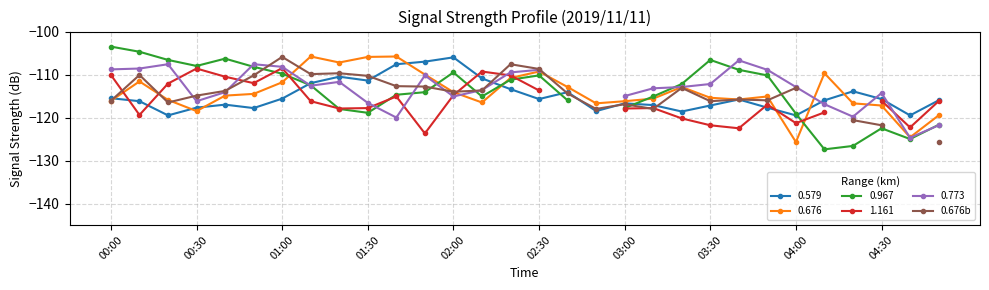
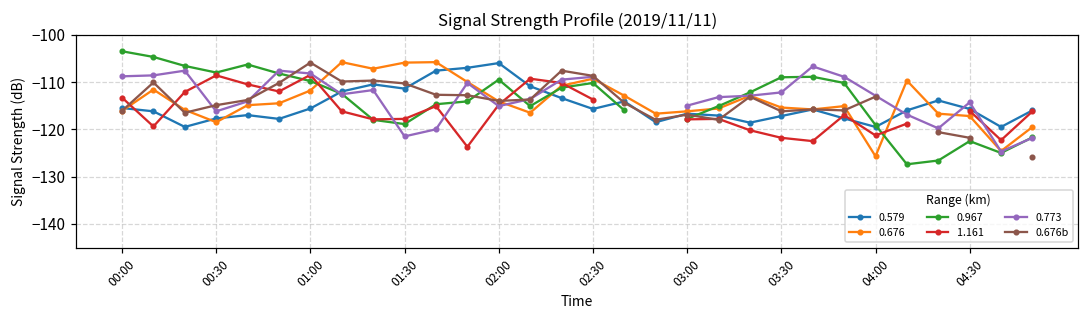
1.161, 00:00: -110 -> -113
0.773, 01:30: -117 -> -122
0.967, 03:30: -107 -> -109
